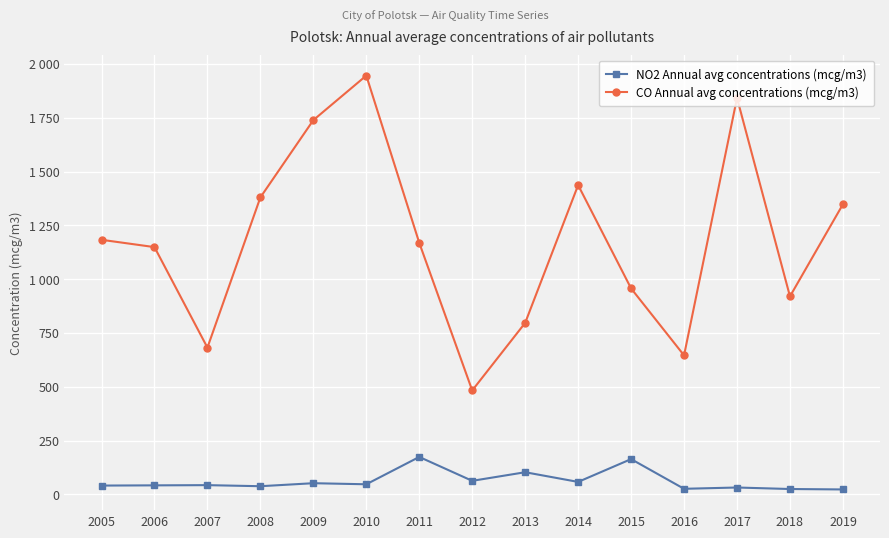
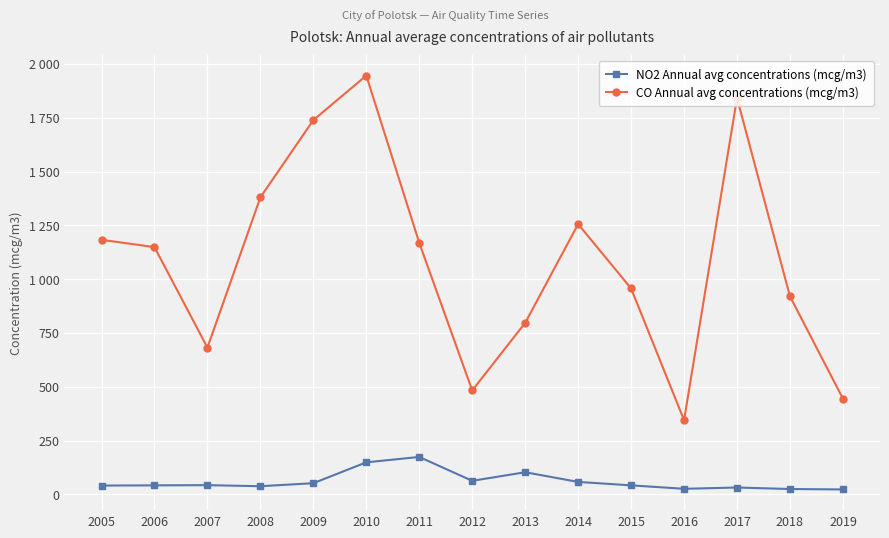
NO2 Annual avg concentrations (mcg/m3), 2010: 50 -> 150
CO Annual avg concentrations (mcg/m3), 2014: 1440 -> 1260
NO2 Annual avg concentrations (mcg/m3), 2015: 160 -> 40
CO Annual avg concentrations (mcg/m3), 2016: 650 -> 350
CO Annual avg concentrations (mcg/m3), 2019: 1350 -> 450
